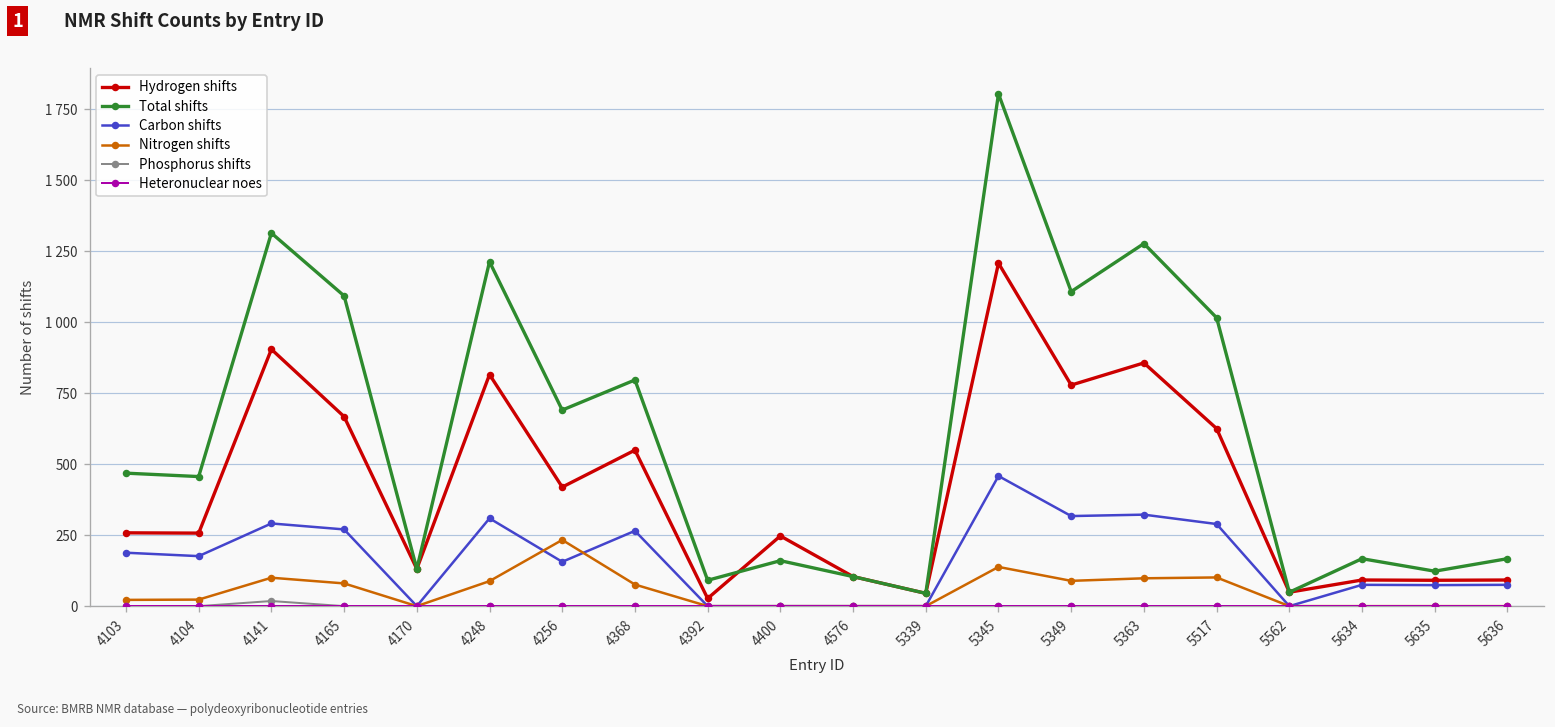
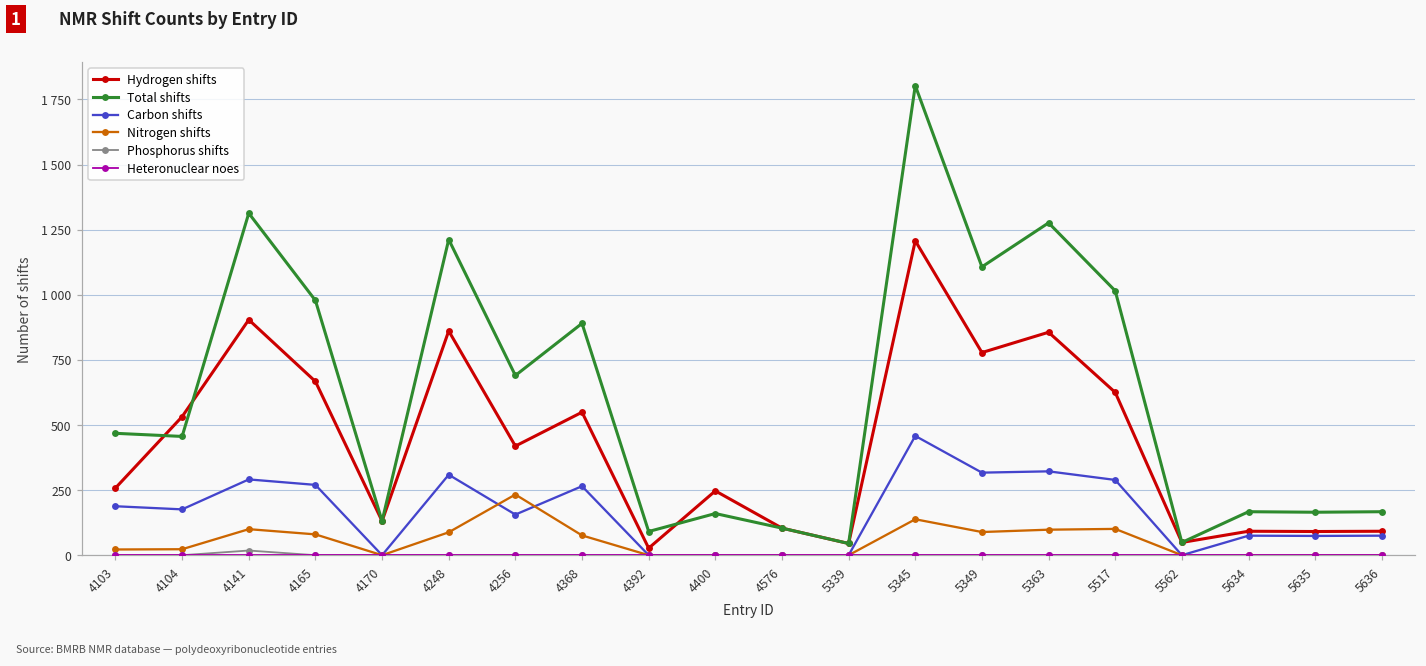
Hydrogen shifts, 4104: 260 -> 530
Total shifts, 4165: 1090 -> 980
Hydrogen shifts, 4248: 820 -> 860
Total shifts, 4368: 800 -> 890
Total shifts, 5635: 120 -> 170
